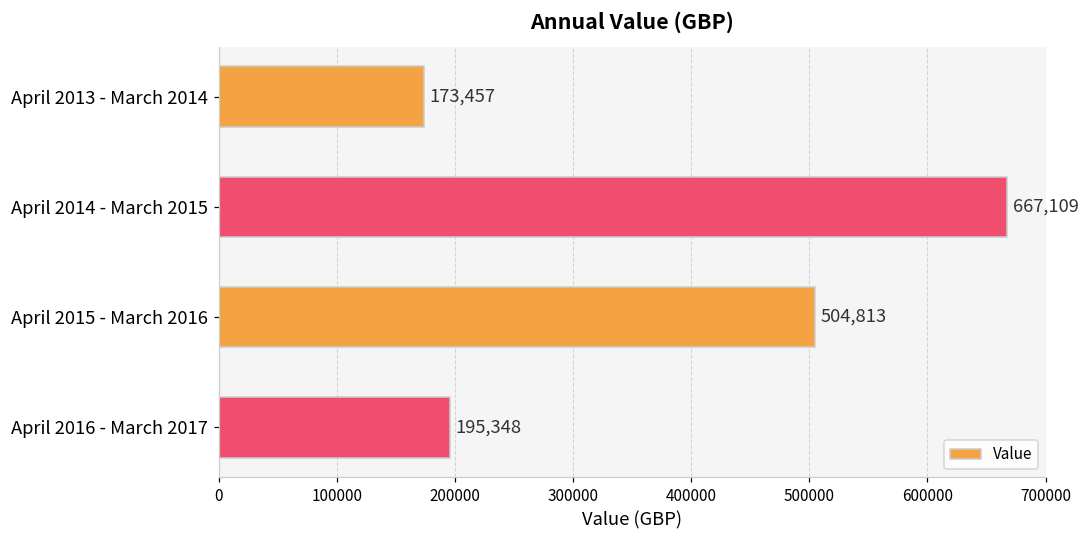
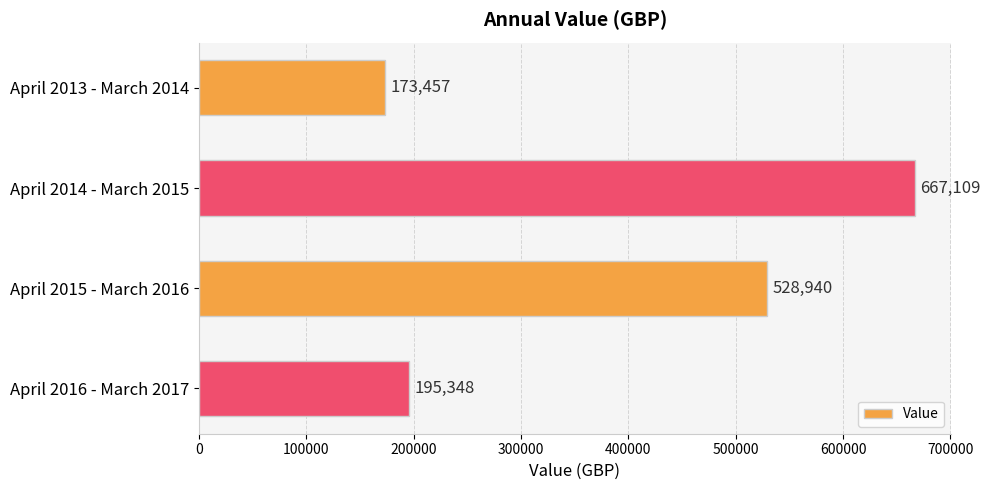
April 2015 - March 2016: 504,813 -> 528,940
